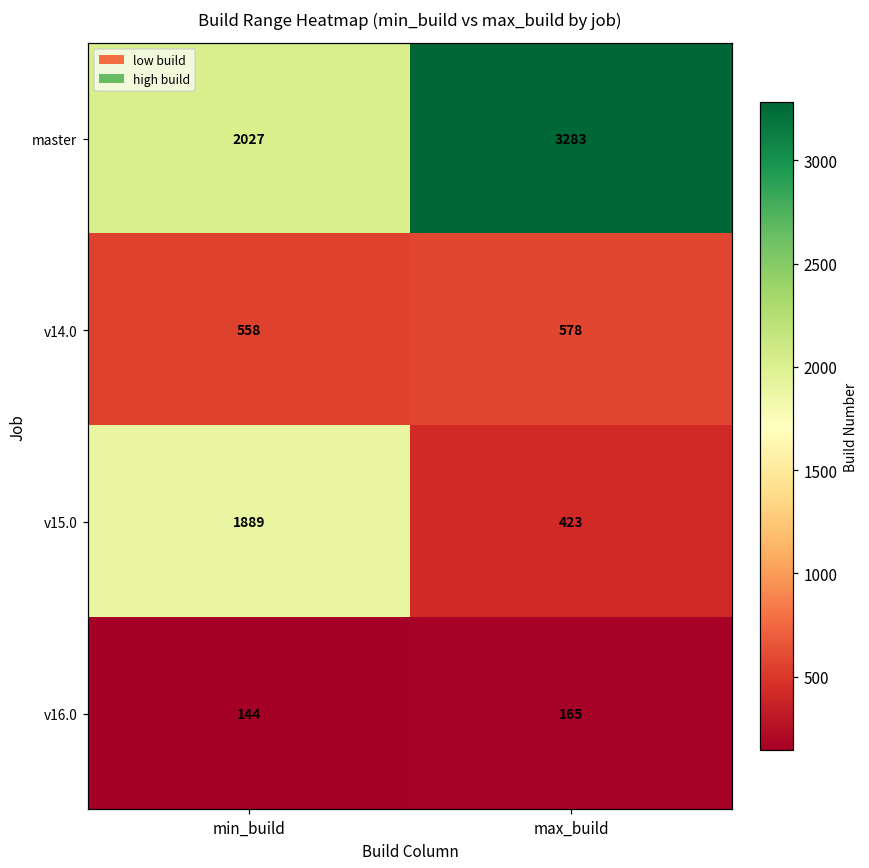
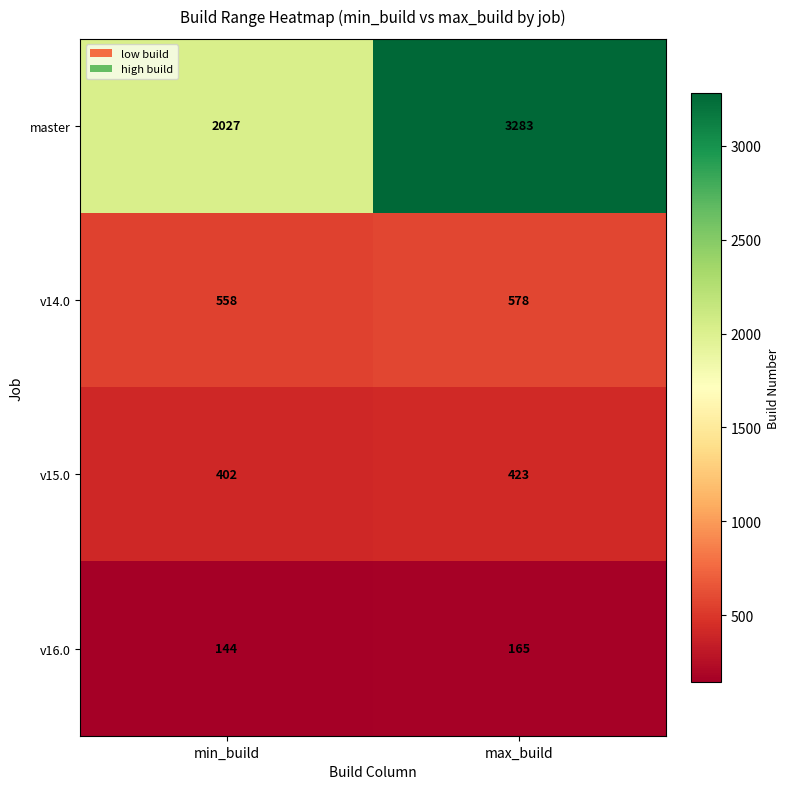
v15.0, min_build: 1889 -> 402
